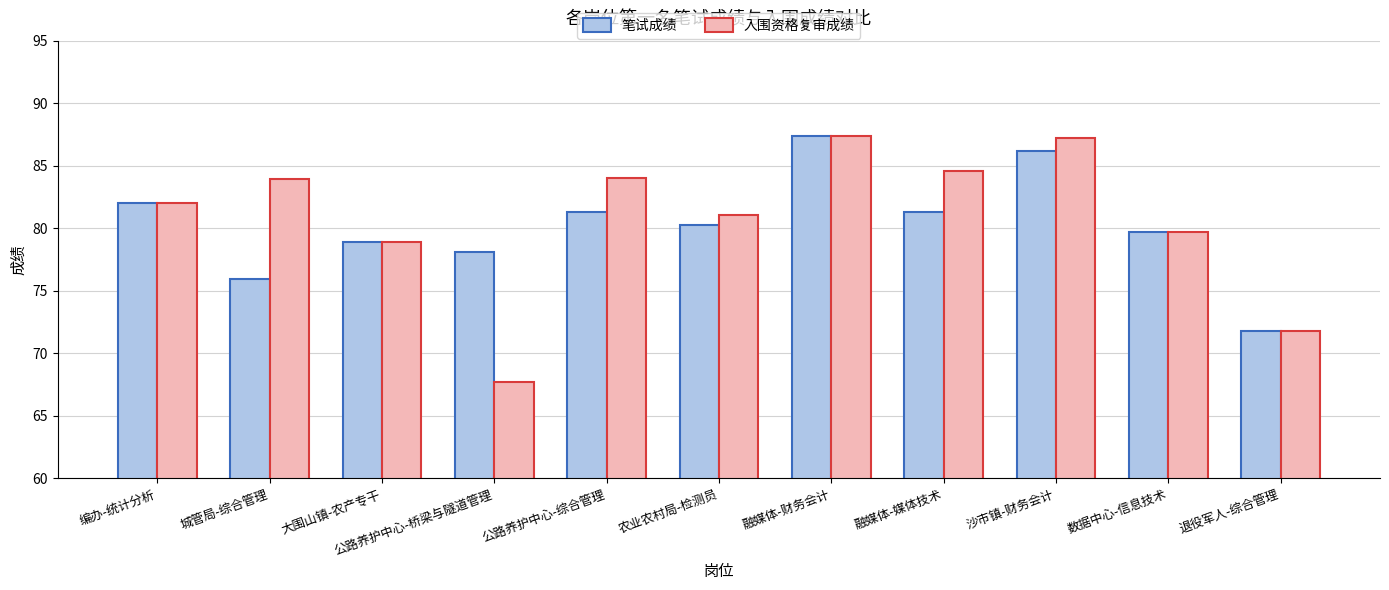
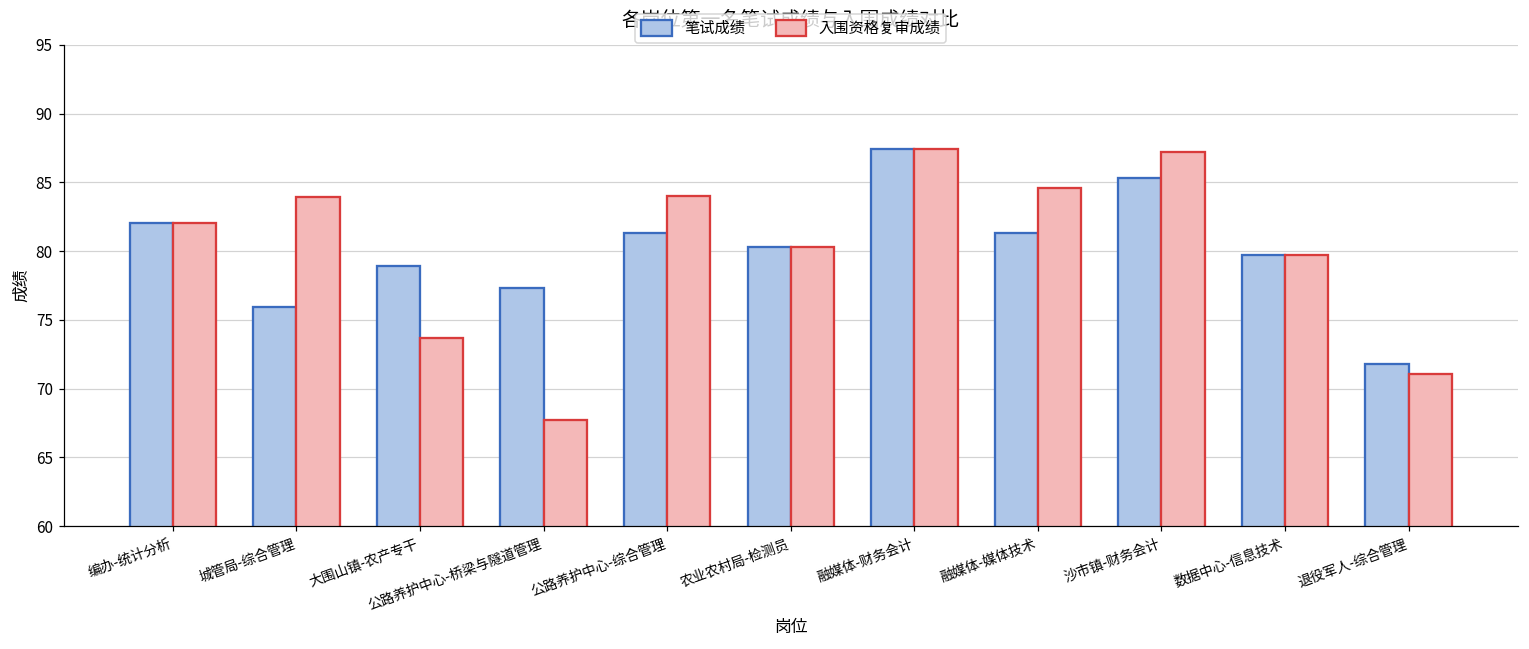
入围资格复审成绩, 大围山镇-农产专干: 78.9 -> 73.7
笔试成绩, 公路养护中心-桥梁与隧道管理: 78.1 -> 77.3
入围资格复审成绩, 农业农村局-检测员: 81.1 -> 80.3
笔试成绩, 沙市镇-财务会计: 86.2 -> 85.3
入围资格复审成绩, 退役军人-综合管理: 71.8 -> 71.1
